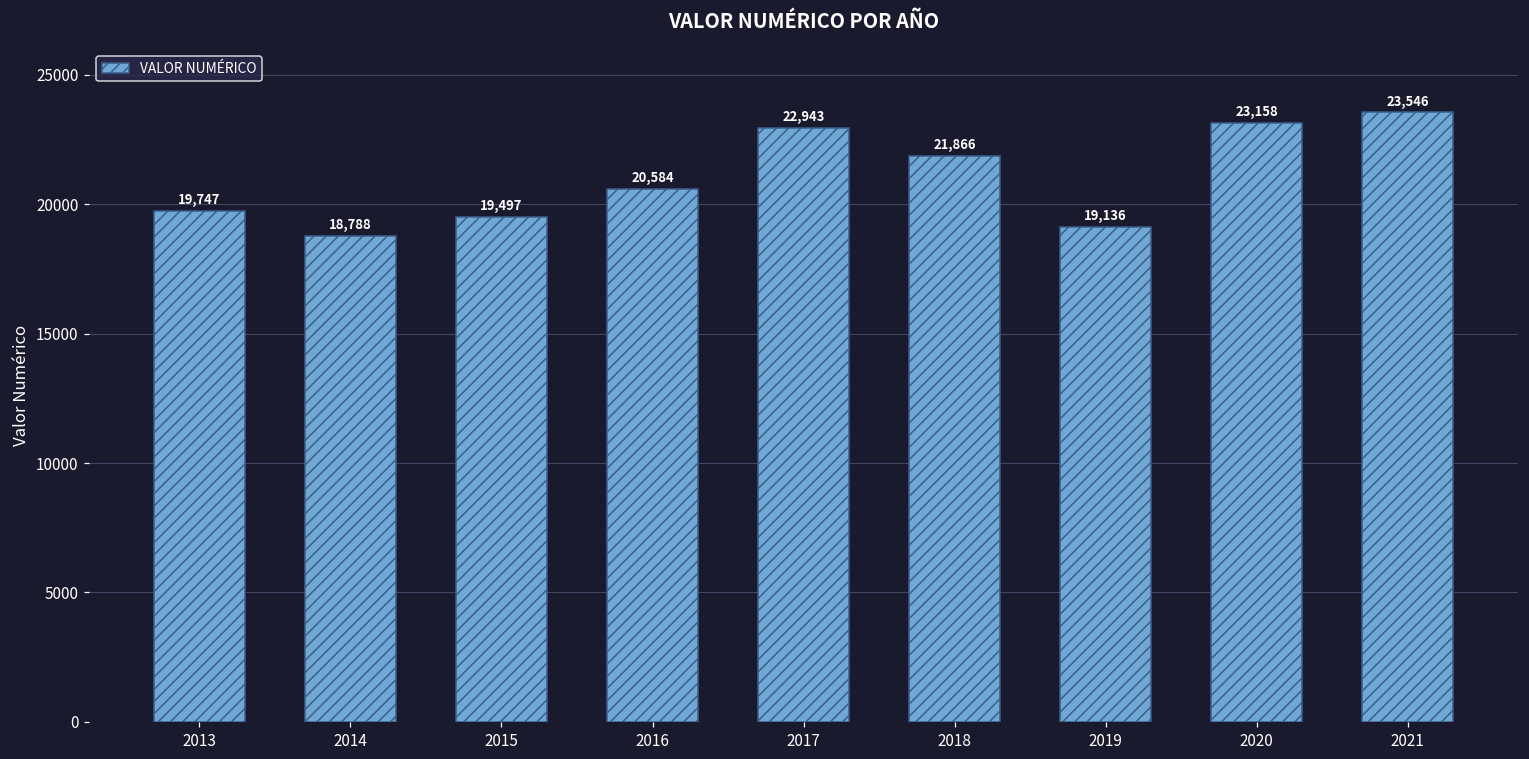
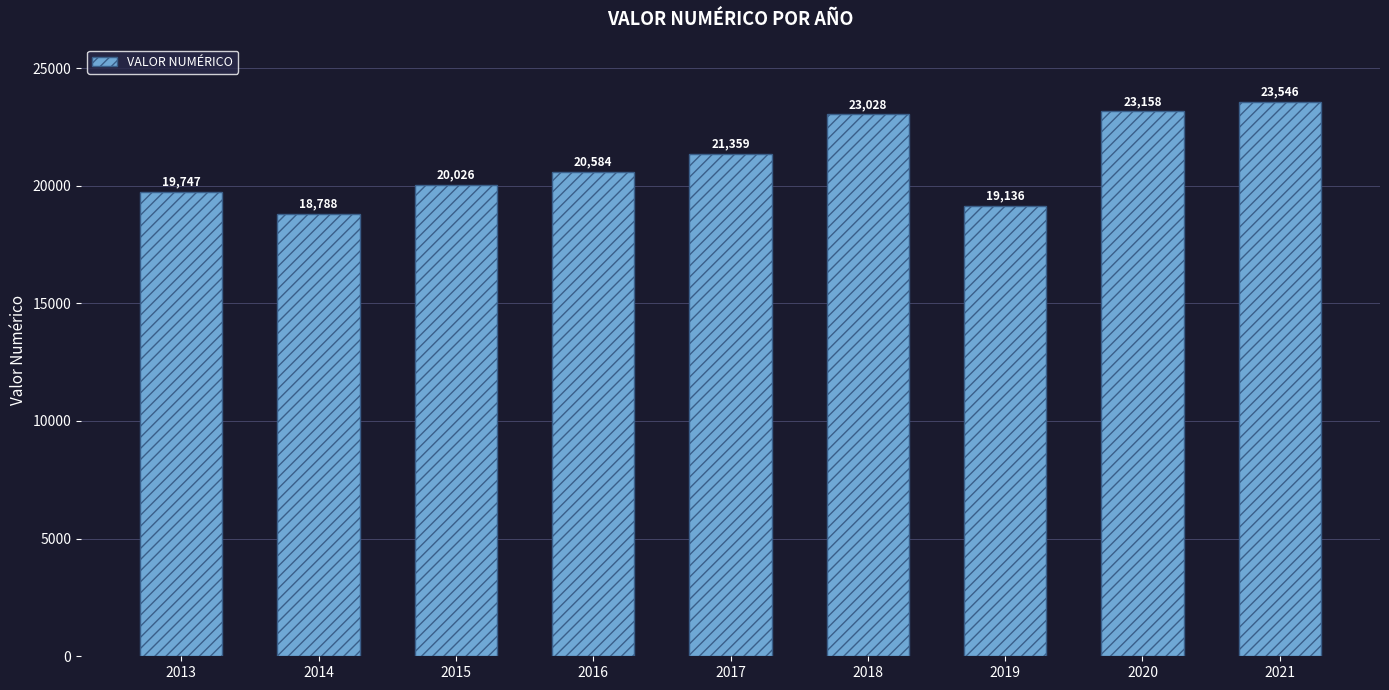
2015: 19,497 -> 20,026
2017: 22,943 -> 21,359
2018: 21,866 -> 23,028
